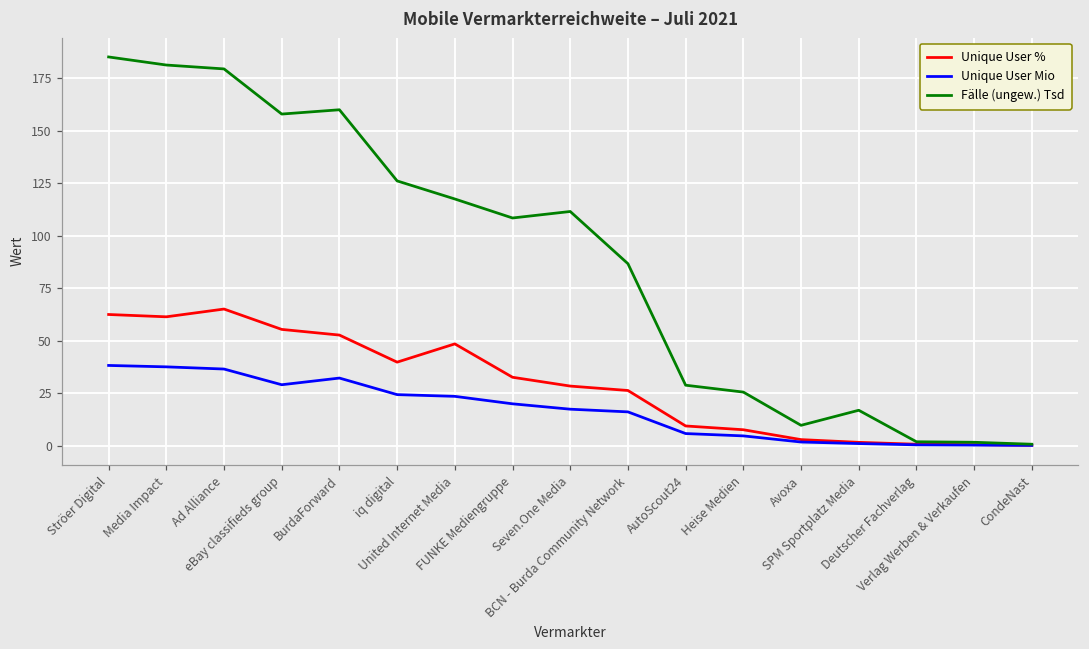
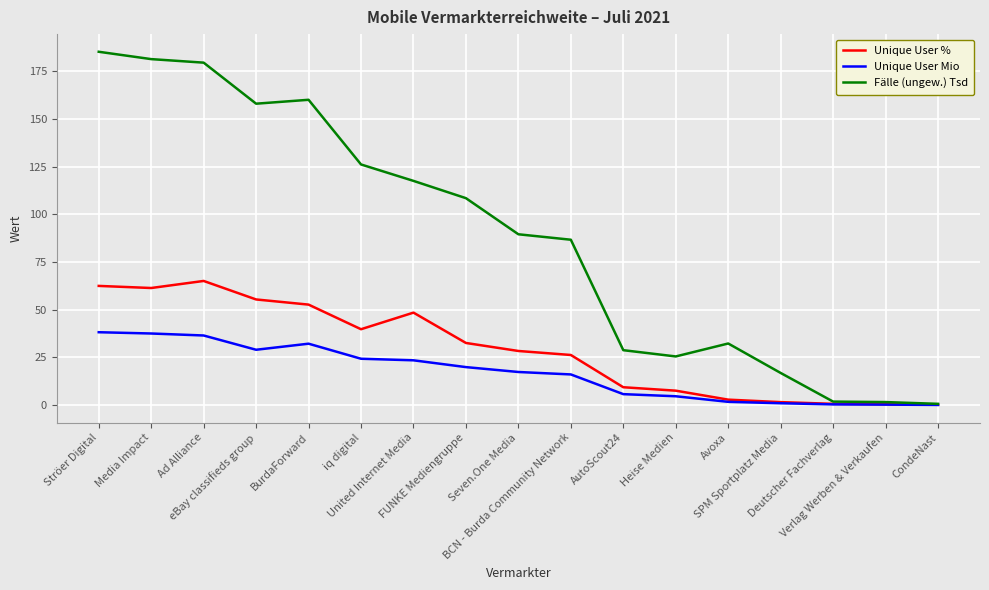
Fälle (ungew.) Tsd, Seven.One Media: 112 -> 90
Fälle (ungew.) Tsd, Avoxa: 10 -> 32
